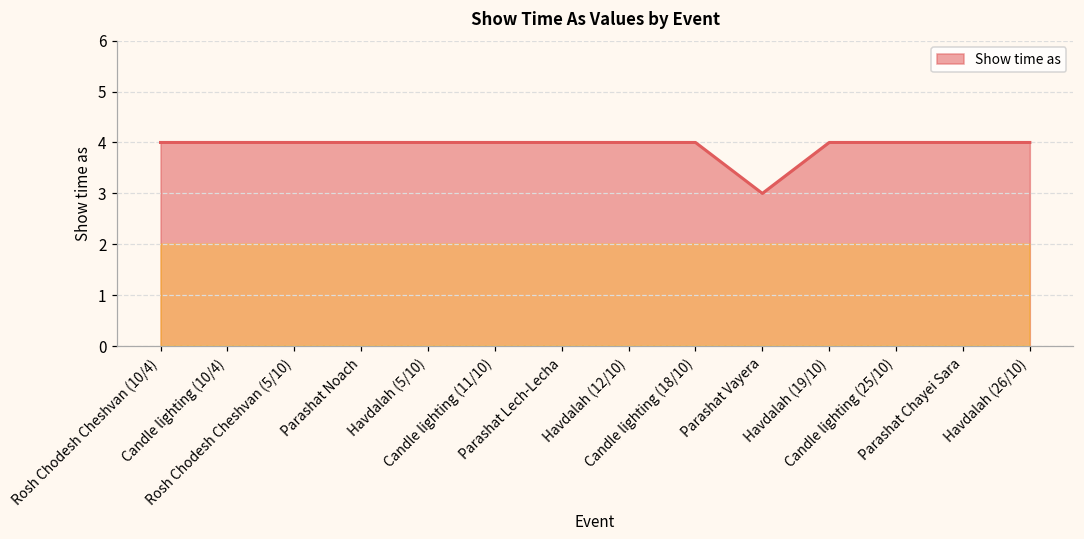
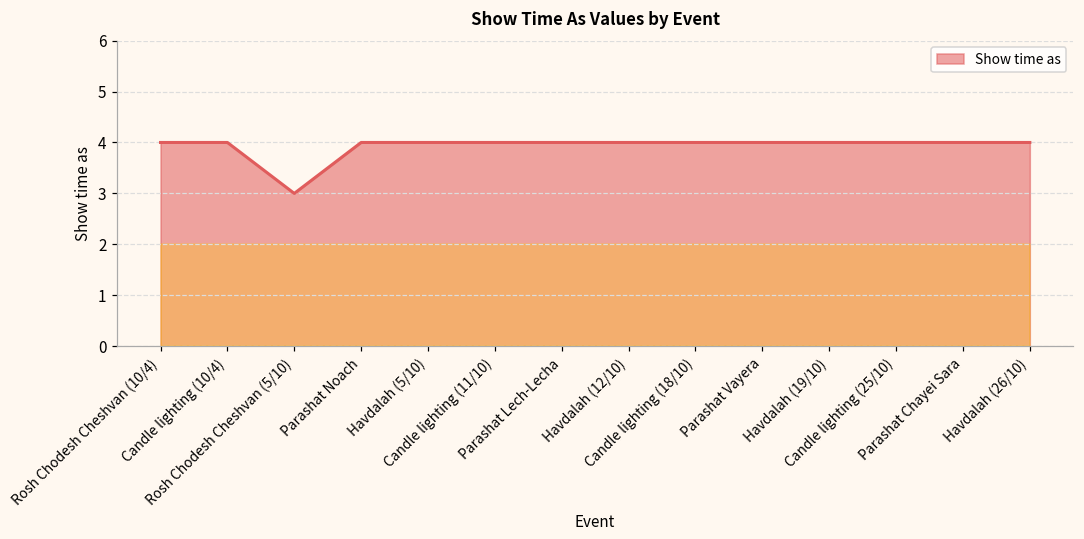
Show time as, Rosh Chodesh Cheshvan (5/10): 4 -> 3
Show time as, Parashat Vayera: 3 -> 4
